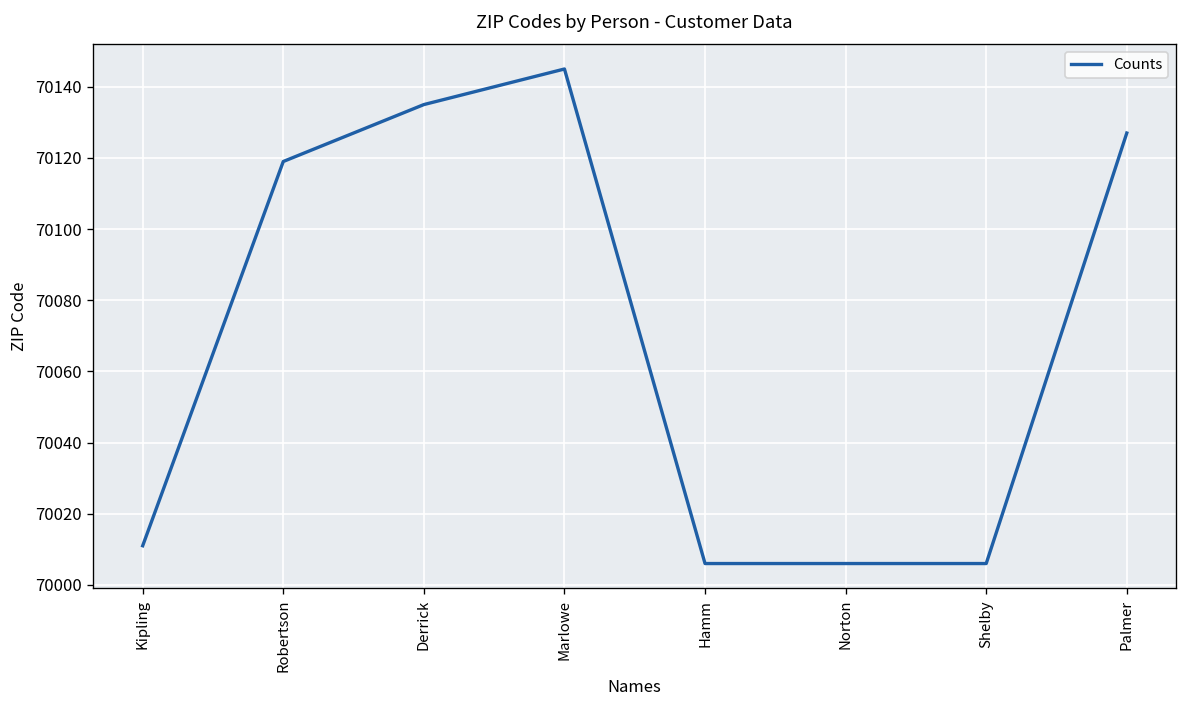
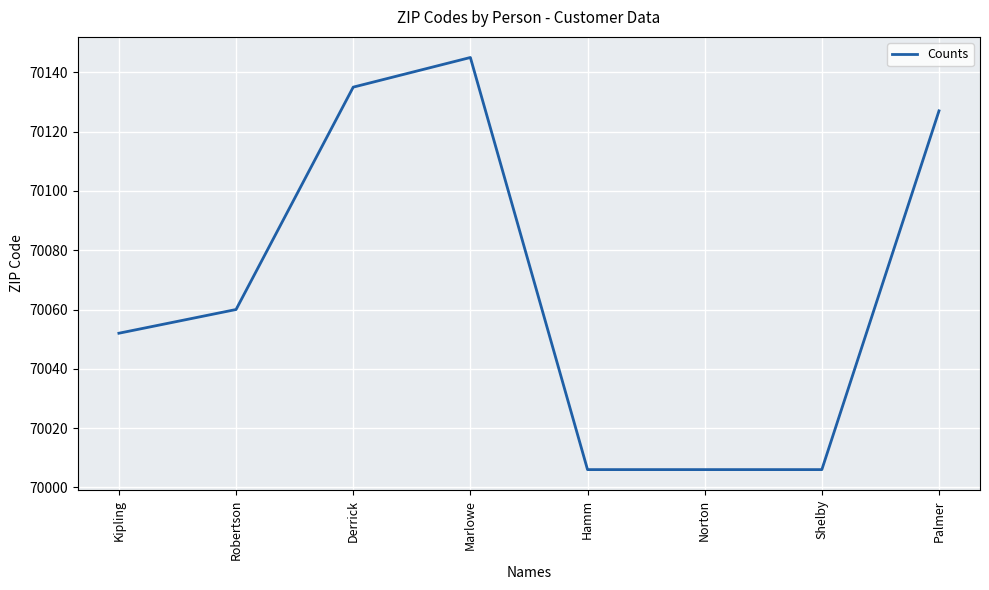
Kipling: 70011 -> 70052
Robertson: 70119 -> 70060
